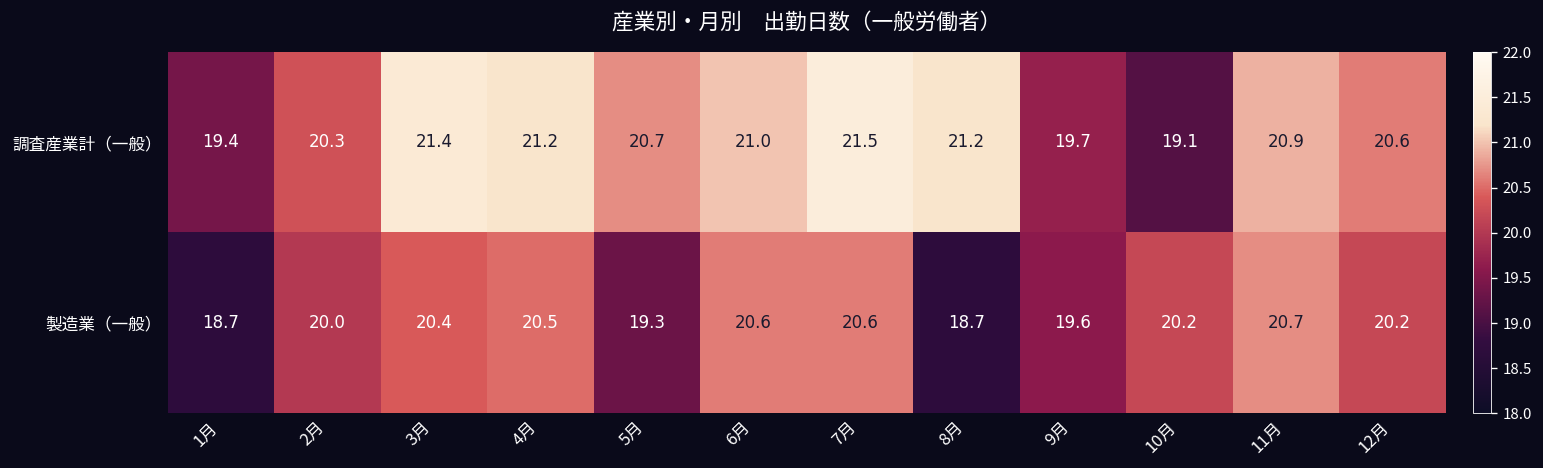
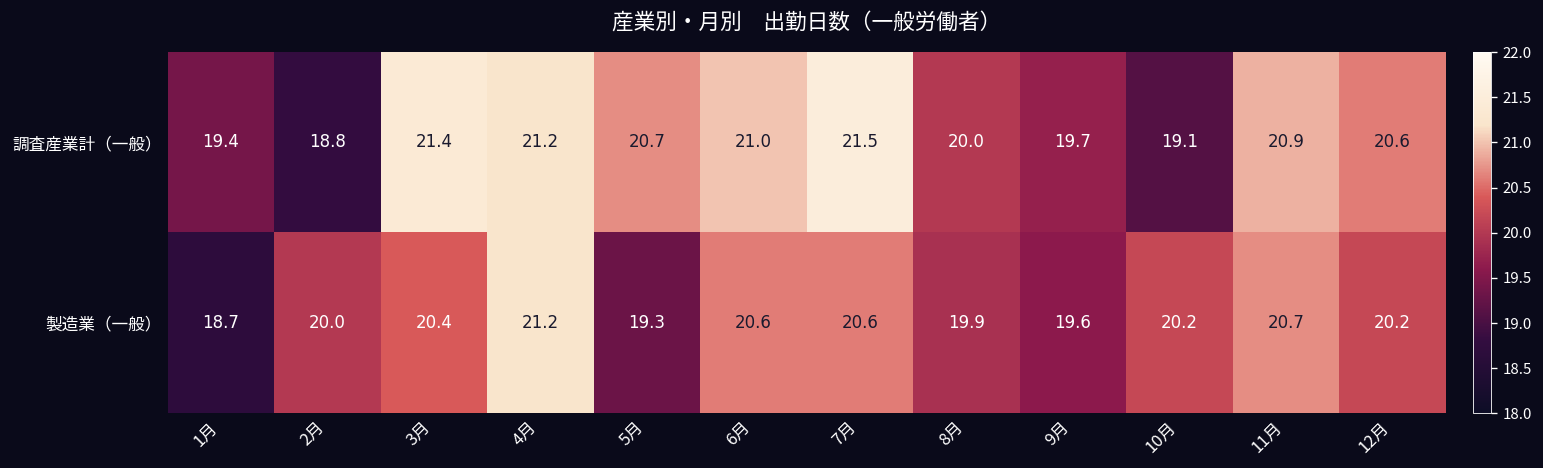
調査産業計（一般）, 2月: 20.3 -> 18.8
調査産業計（一般）, 8月: 21.2 -> 20.0
製造業（一般）, 4月: 20.5 -> 21.2
製造業（一般）, 8月: 18.7 -> 19.9
